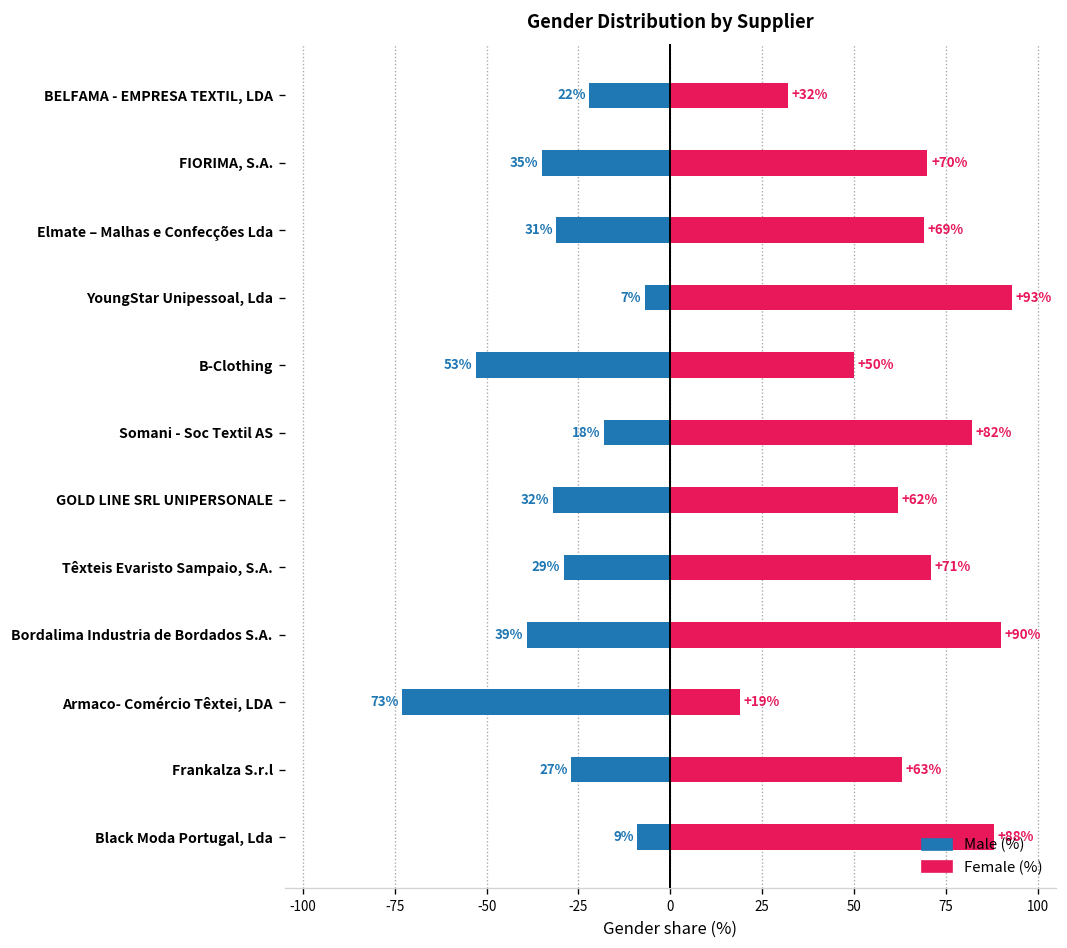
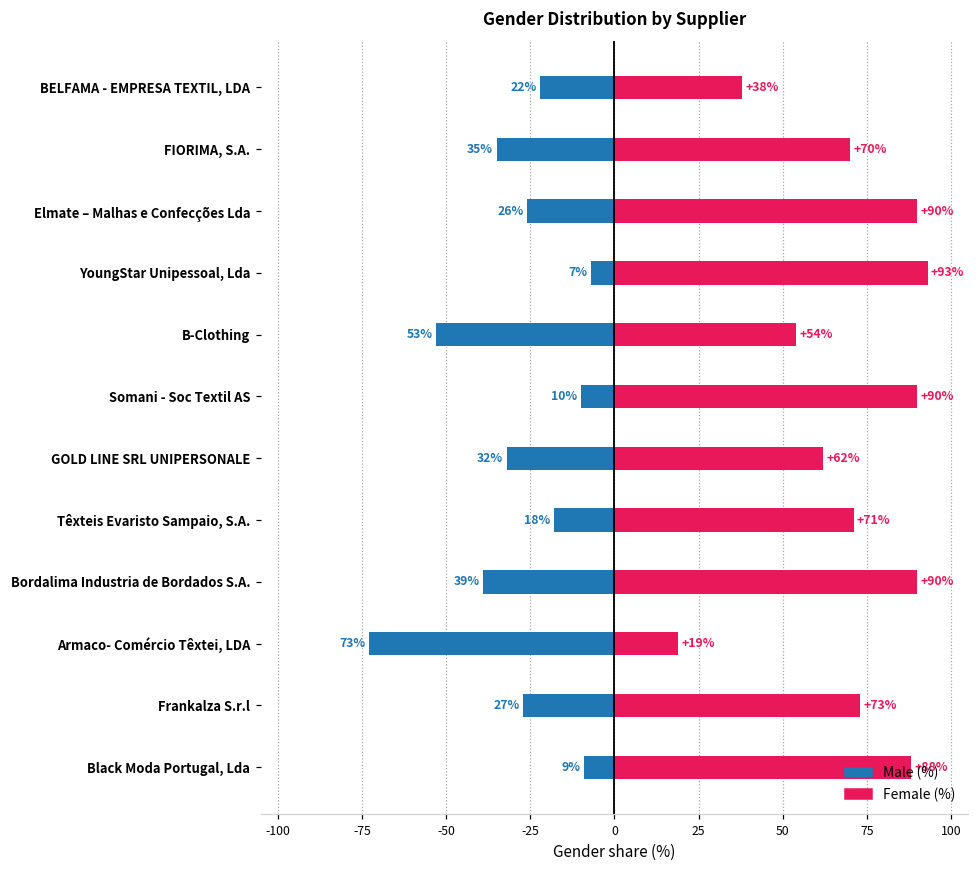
Female (%), BELFAMA - EMPRESA TEXTIL, LDA: +32% -> +38%
Male (%), Elmate – Malhas e Confecções Lda: 31% -> 26%
Female (%), Elmate – Malhas e Confecções Lda: +69% -> +90%
Female (%), B-Clothing: +50% -> +54%
Male (%), Somani - Soc Textil AS: 18% -> 10%
Female (%), Somani - Soc Textil AS: +82% -> +90%
Male (%), Têxteis Evaristo Sampaio, S.A.: 29% -> 18%
Female (%), Frankalza S.r.l: +63% -> +73%
